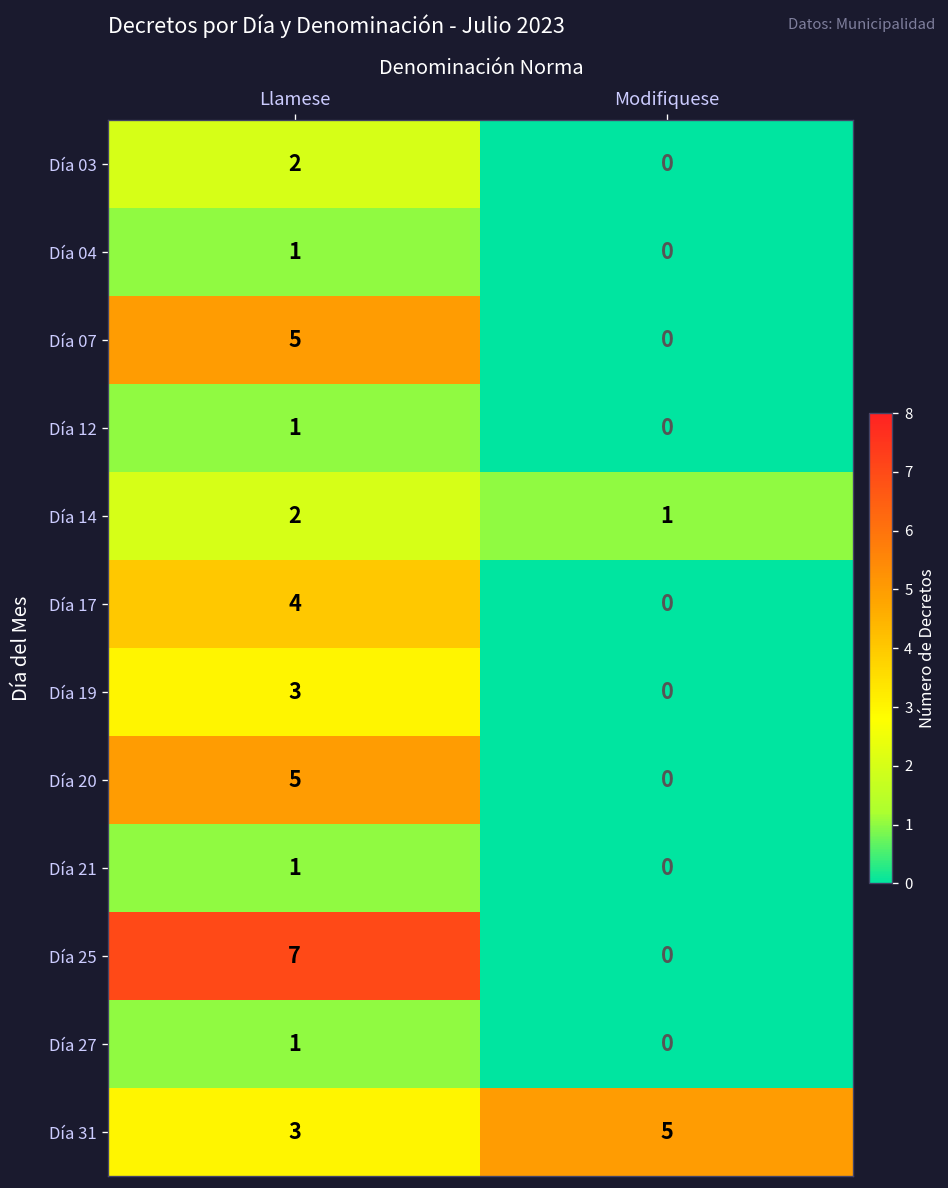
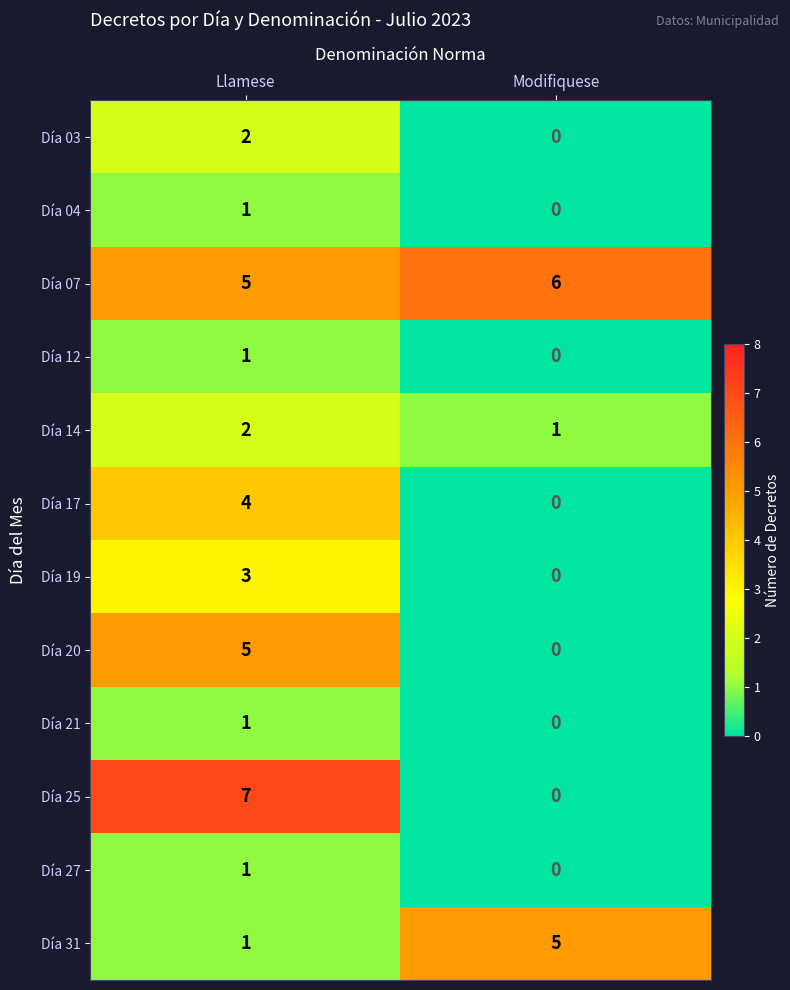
Día 07, Modifiquese: 0 -> 6
Día 31, Llamese: 3 -> 1
